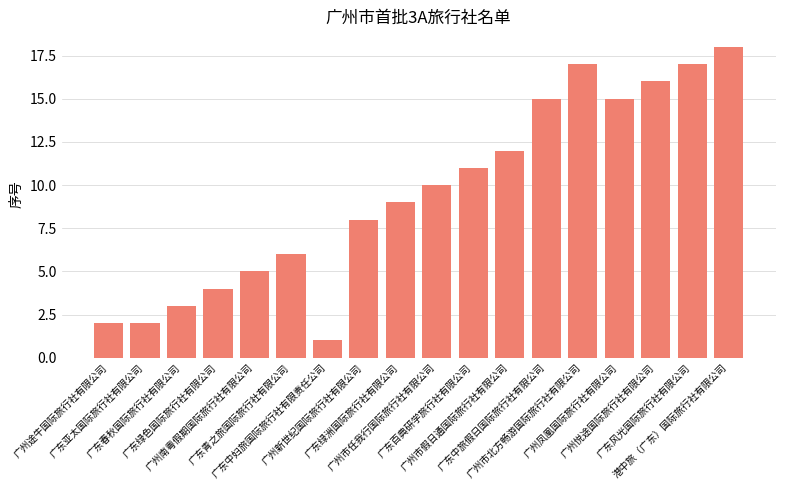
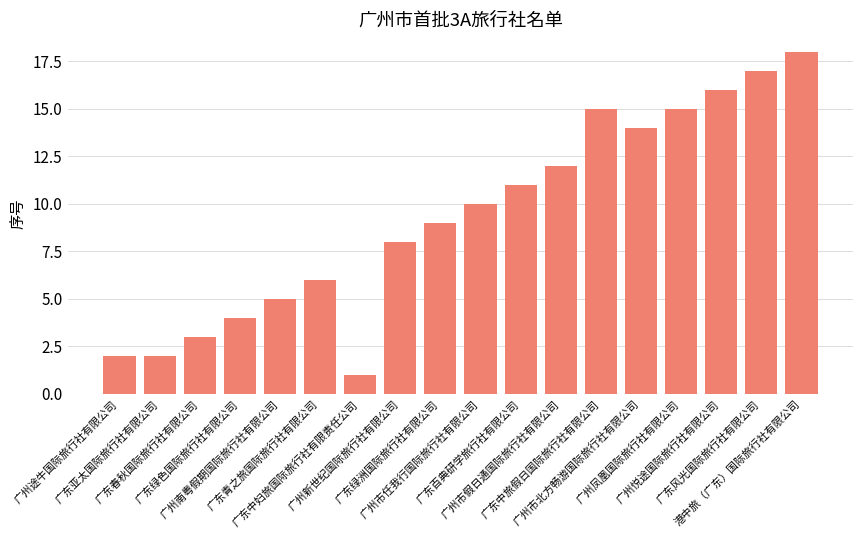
广州市北方畅游国际旅行社有限公司: 17 -> 14
